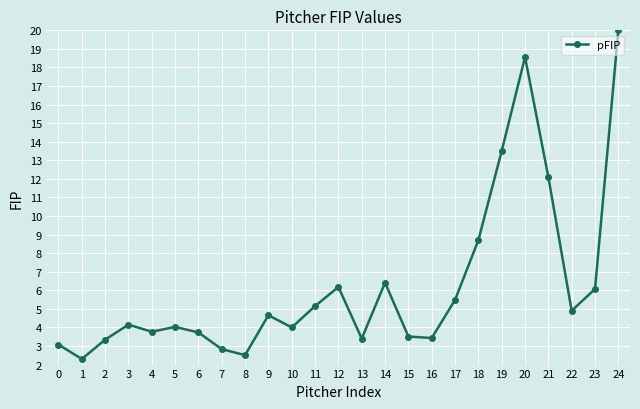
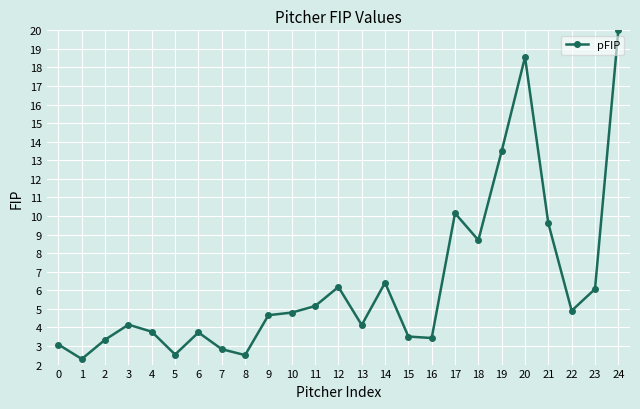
5: 4.0 -> 2.5
10: 4.0 -> 4.8
13: 3.4 -> 4.1
17: 5.5 -> 10.2
21: 12.1 -> 9.6
